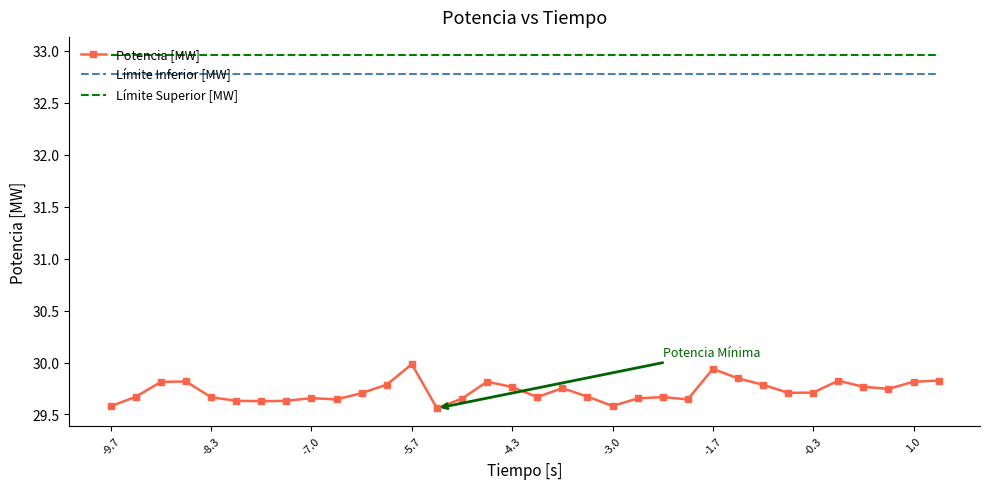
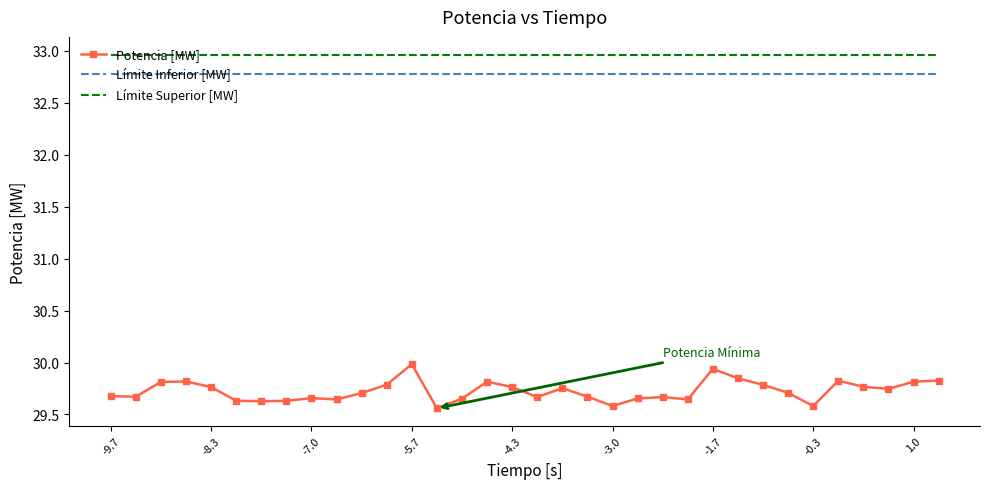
Potencia [MW], -9.7: 29.58 -> 29.68
Potencia [MW], -8.3: 29.67 -> 29.76
Potencia [MW], -0.3: 29.71 -> 29.58
